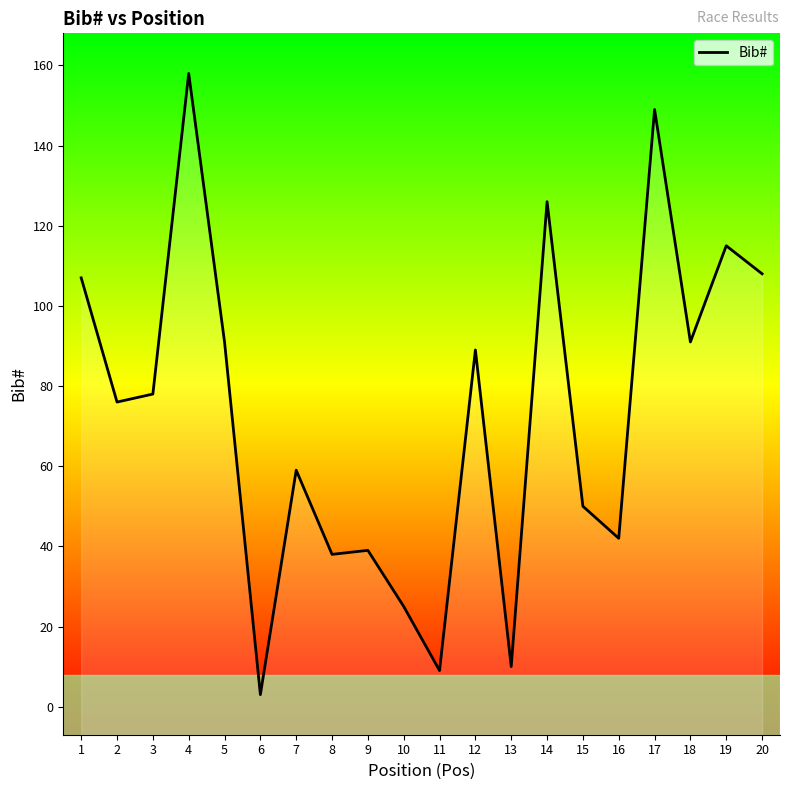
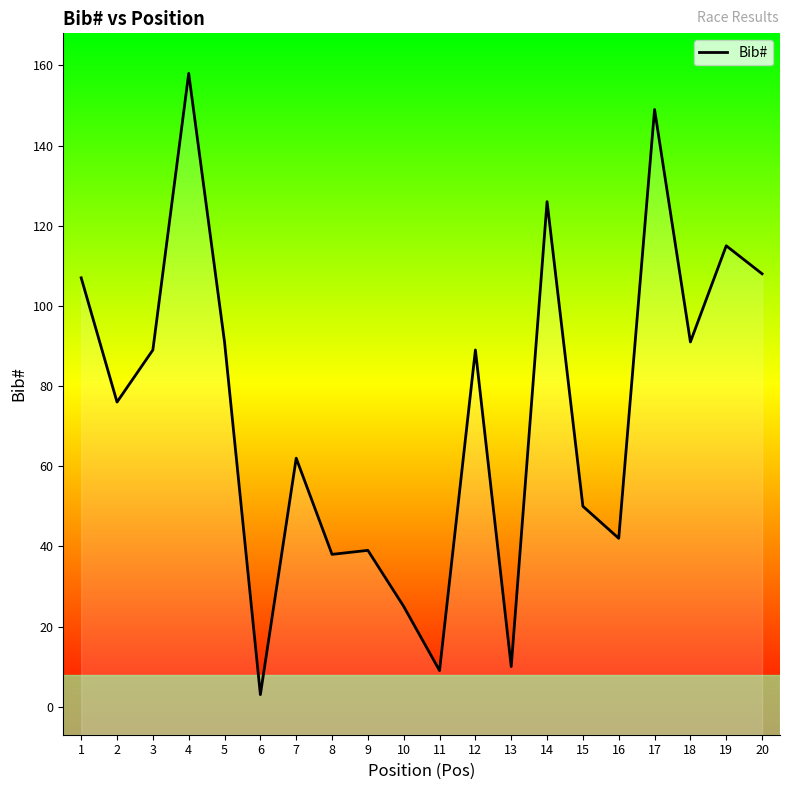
3: 78 -> 89
7: 59 -> 62
